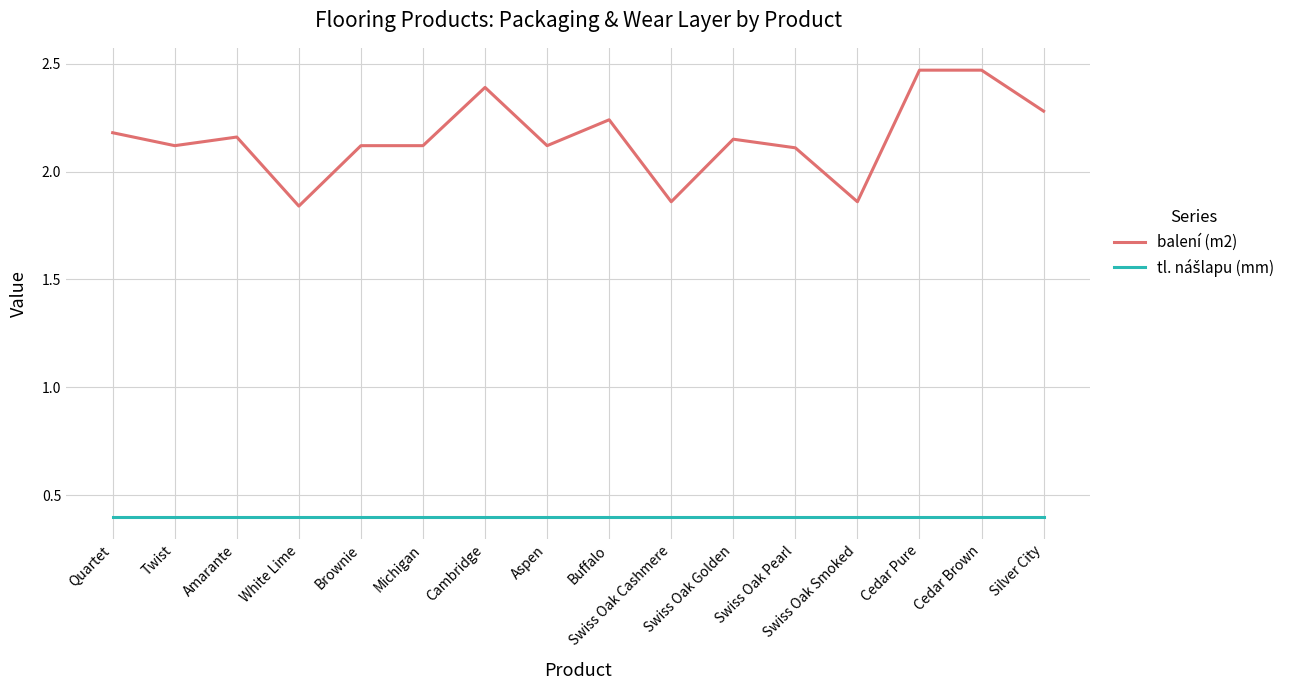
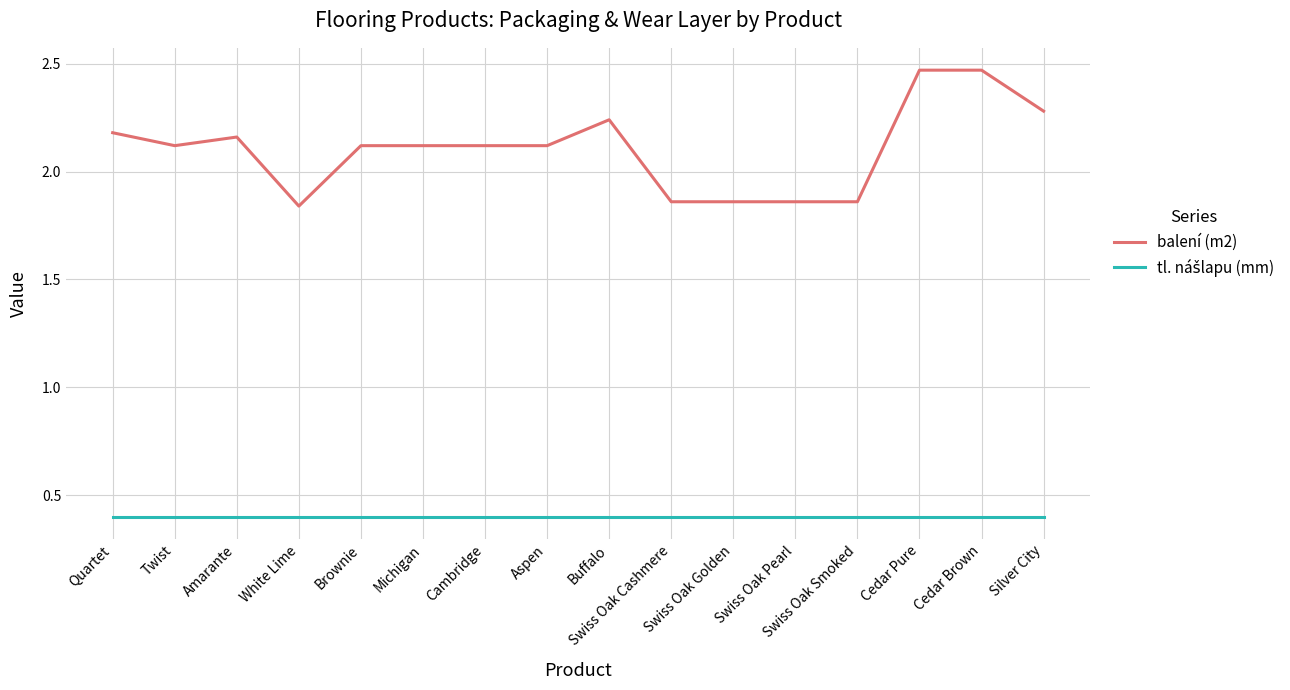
balení (m2), Cambridge: 2.39 -> 2.12
balení (m2), Swiss Oak Golden: 2.15 -> 1.86
balení (m2), Swiss Oak Pearl: 2.11 -> 1.86
